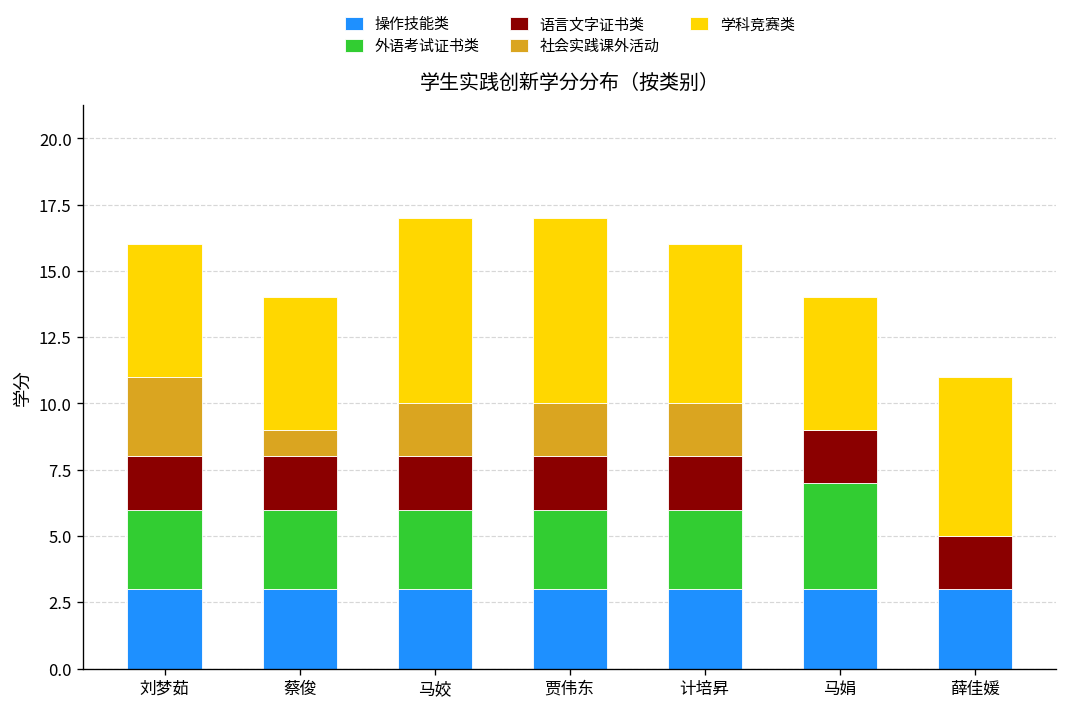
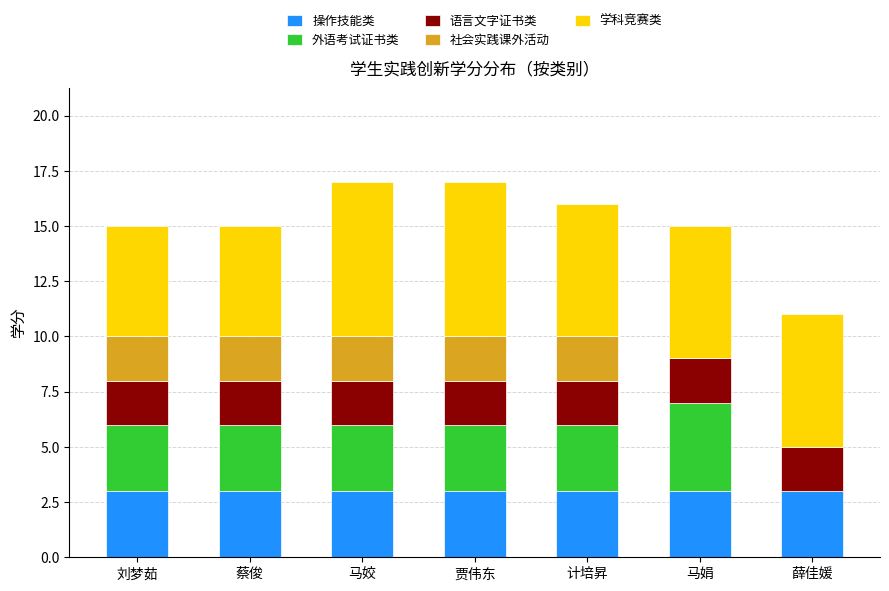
社会实践课外活动, 刘梦茹: 3 -> 2
社会实践课外活动, 蔡俊: 1 -> 2
学科竞赛类, 马娟: 5 -> 6
